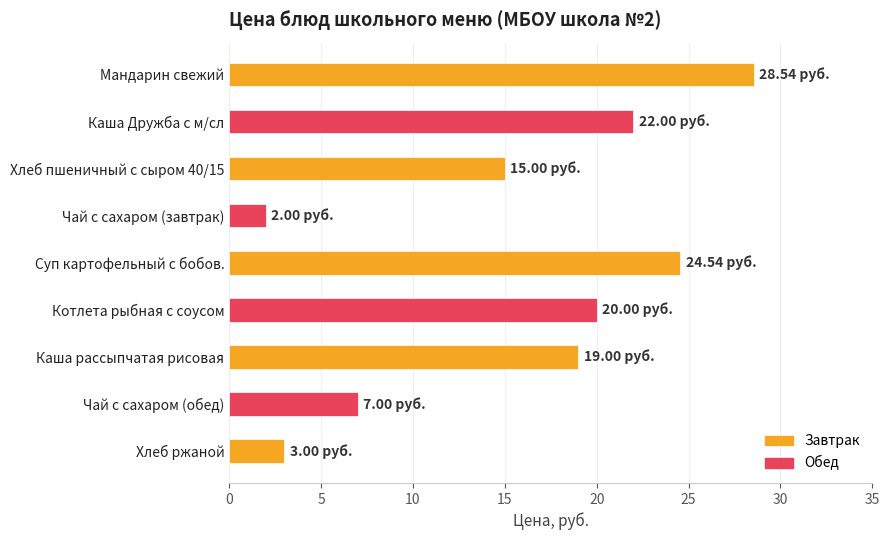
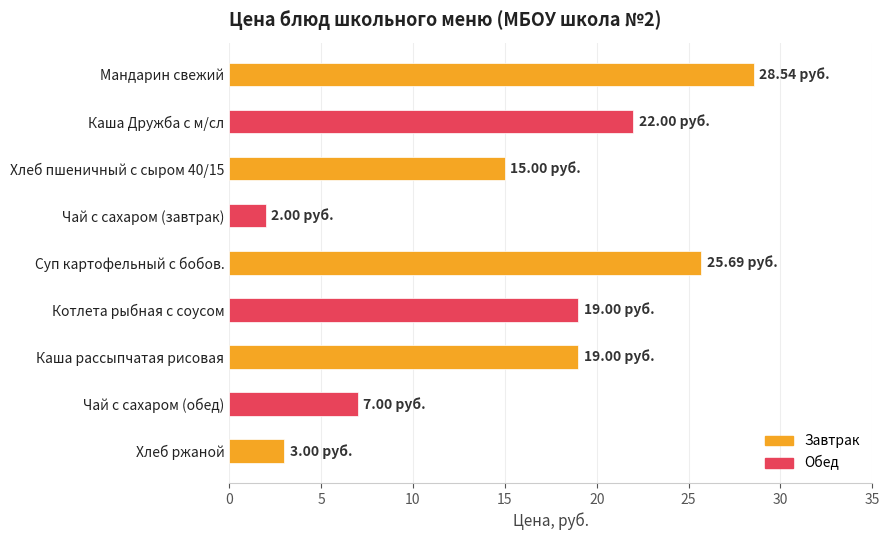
Суп картофельный с бобов.: 24.54 -> 25.69
Котлета рыбная с соусом: 20.00 -> 19.00
